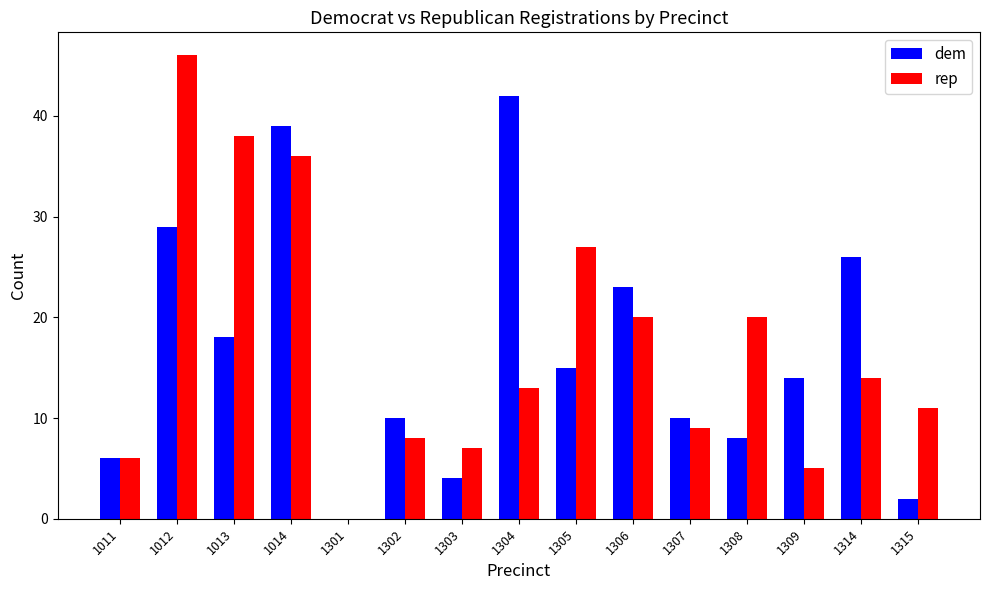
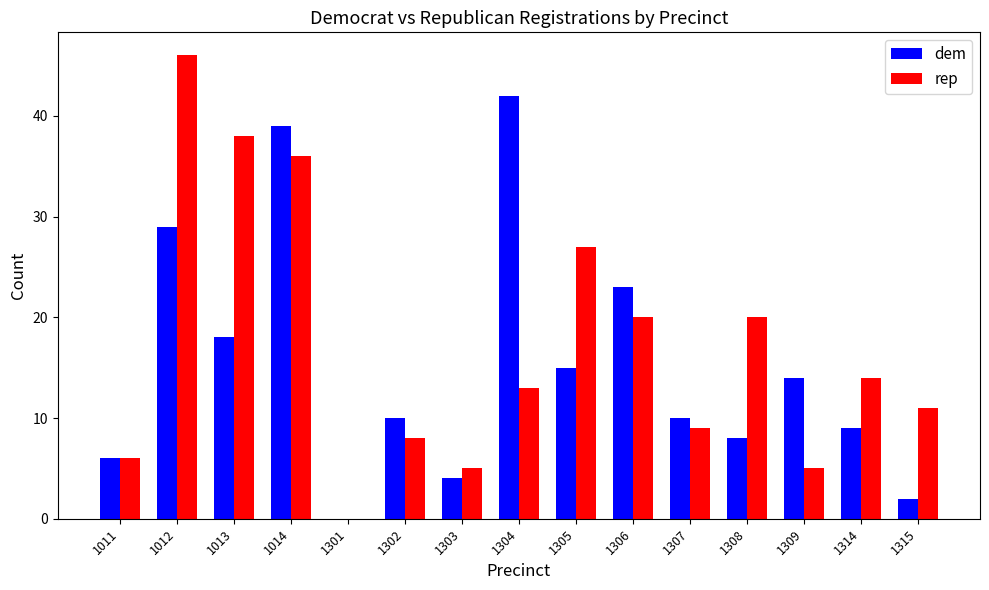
rep, 1303: 7 -> 5
dem, 1314: 26 -> 9
